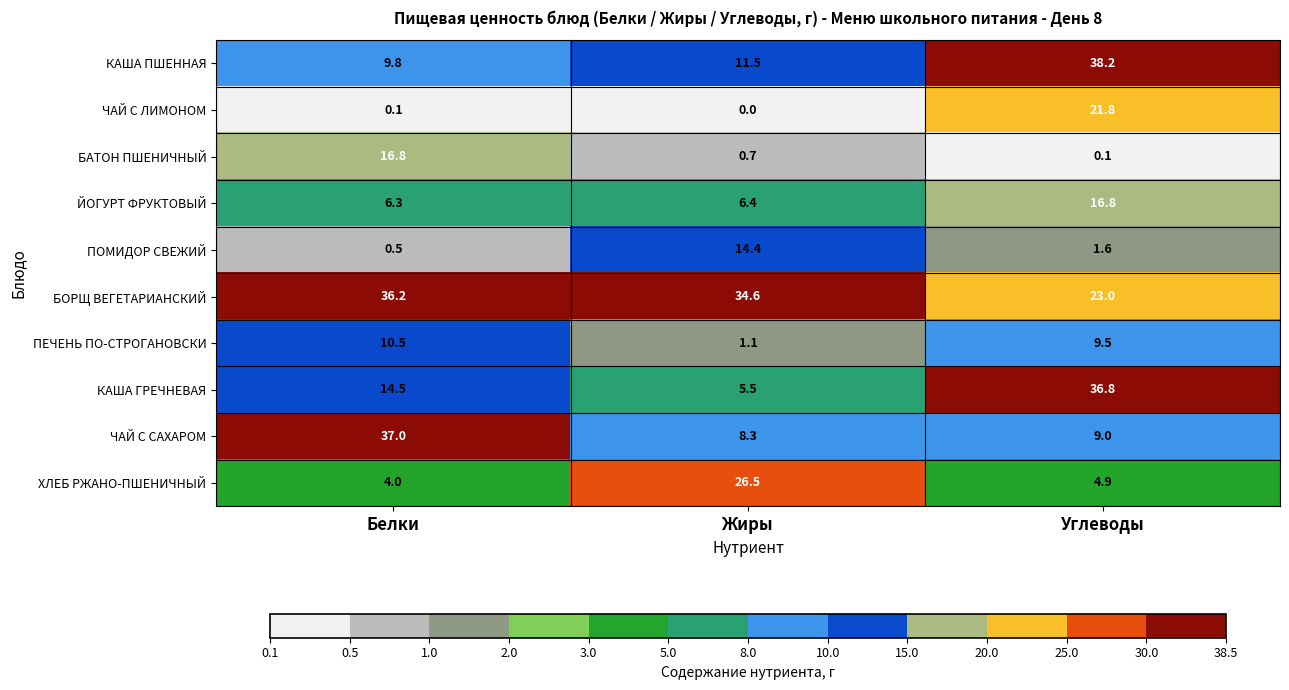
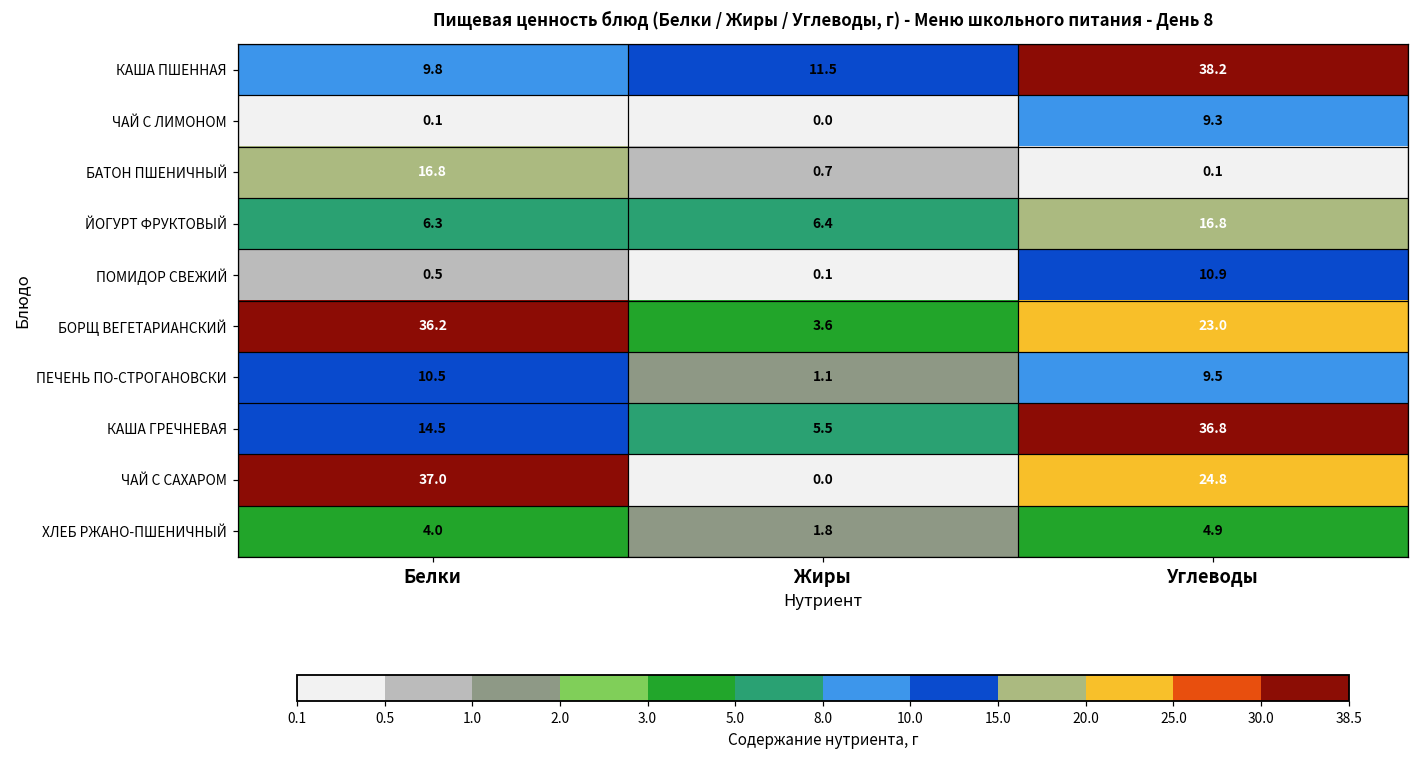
ЧАЙ С ЛИМОНОМ, Углеводы: 21.8 -> 9.3
ПОМИДОР СВЕЖИЙ, Жиры: 14.4 -> 0.1
ПОМИДОР СВЕЖИЙ, Углеводы: 1.6 -> 10.9
БОРЩ ВЕГЕТАРИАНСКИЙ, Жиры: 34.6 -> 3.6
ЧАЙ С САХАРОМ, Жиры: 8.3 -> 0.0
ЧАЙ С САХАРОМ, Углеводы: 9.0 -> 24.8
ХЛЕБ РЖАНО-ПШЕНИЧНЫЙ, Жиры: 26.5 -> 1.8
